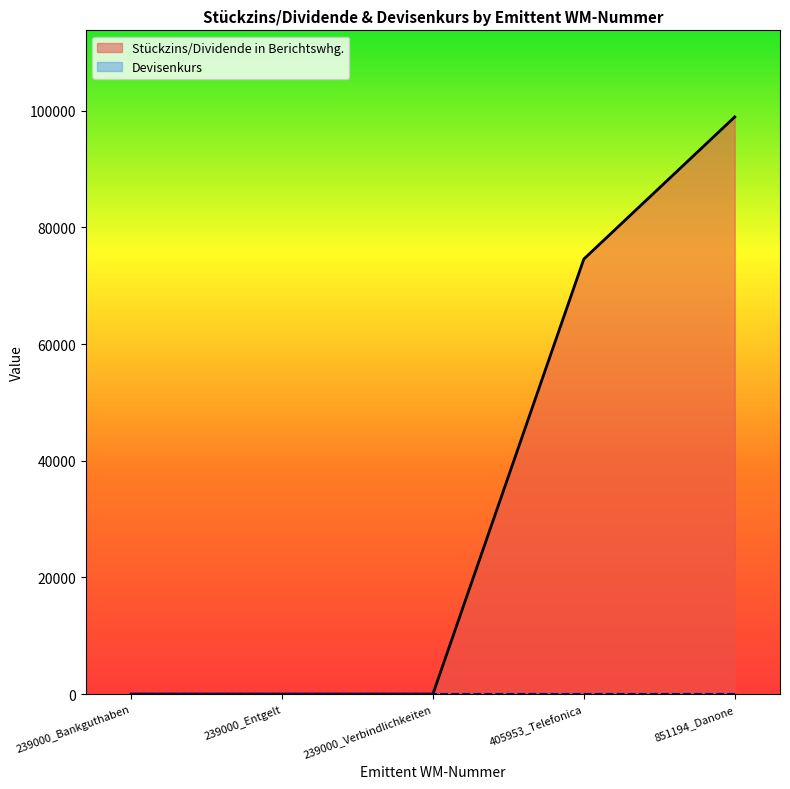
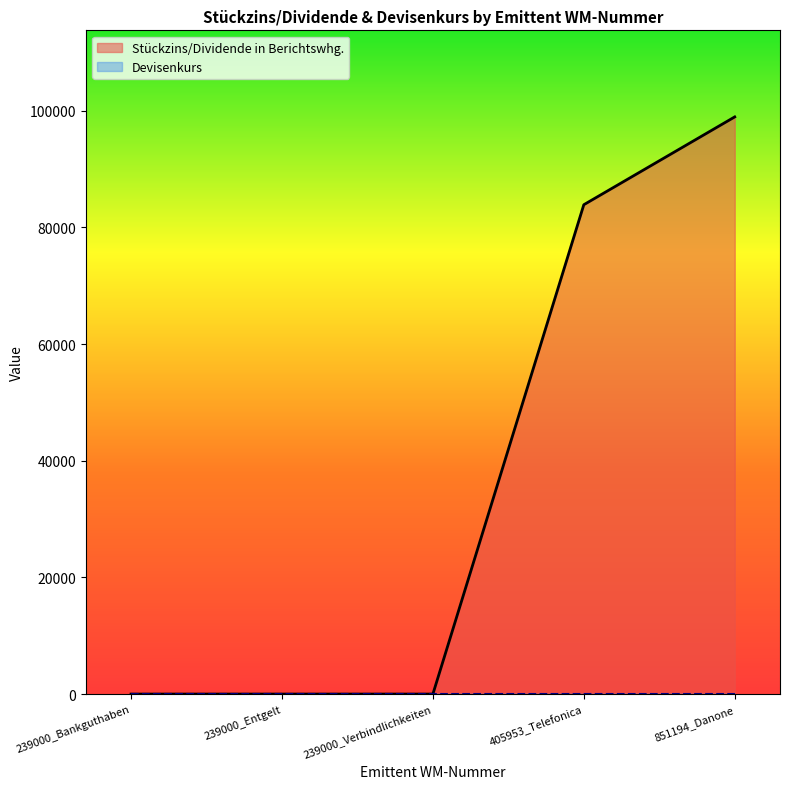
Stückzins/Dividende in Berichtswhg., 405953_Telefonica: 75000 -> 84000
